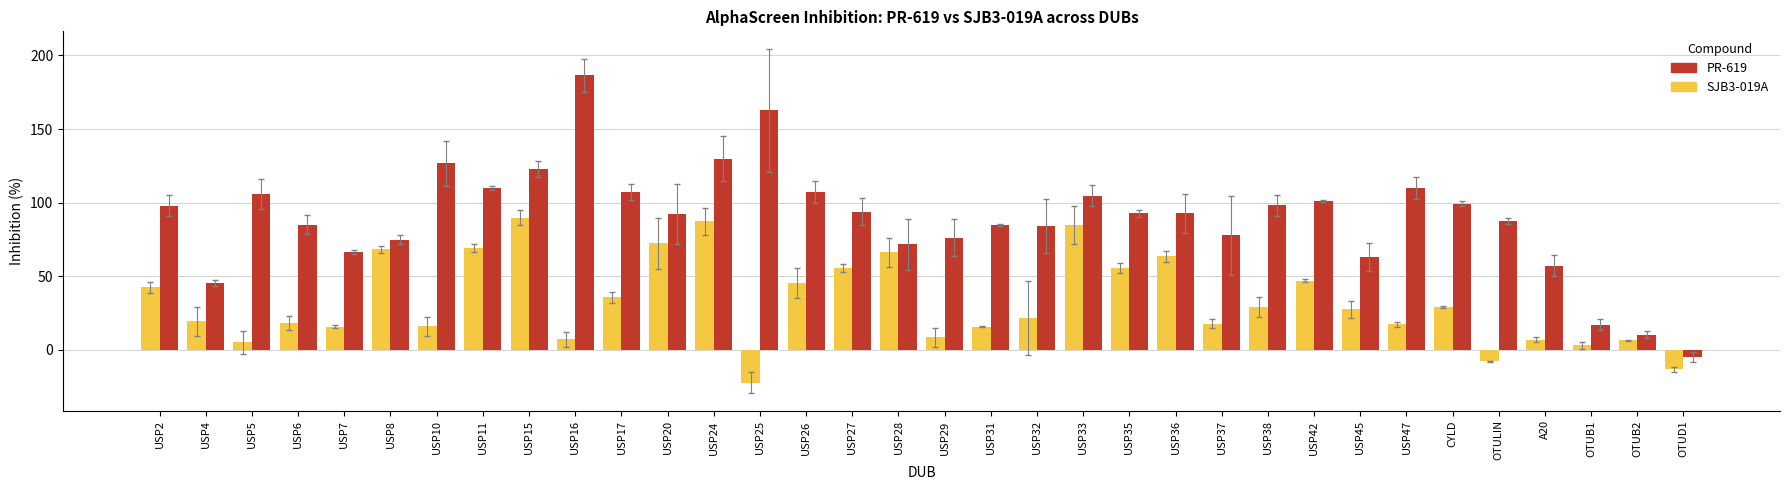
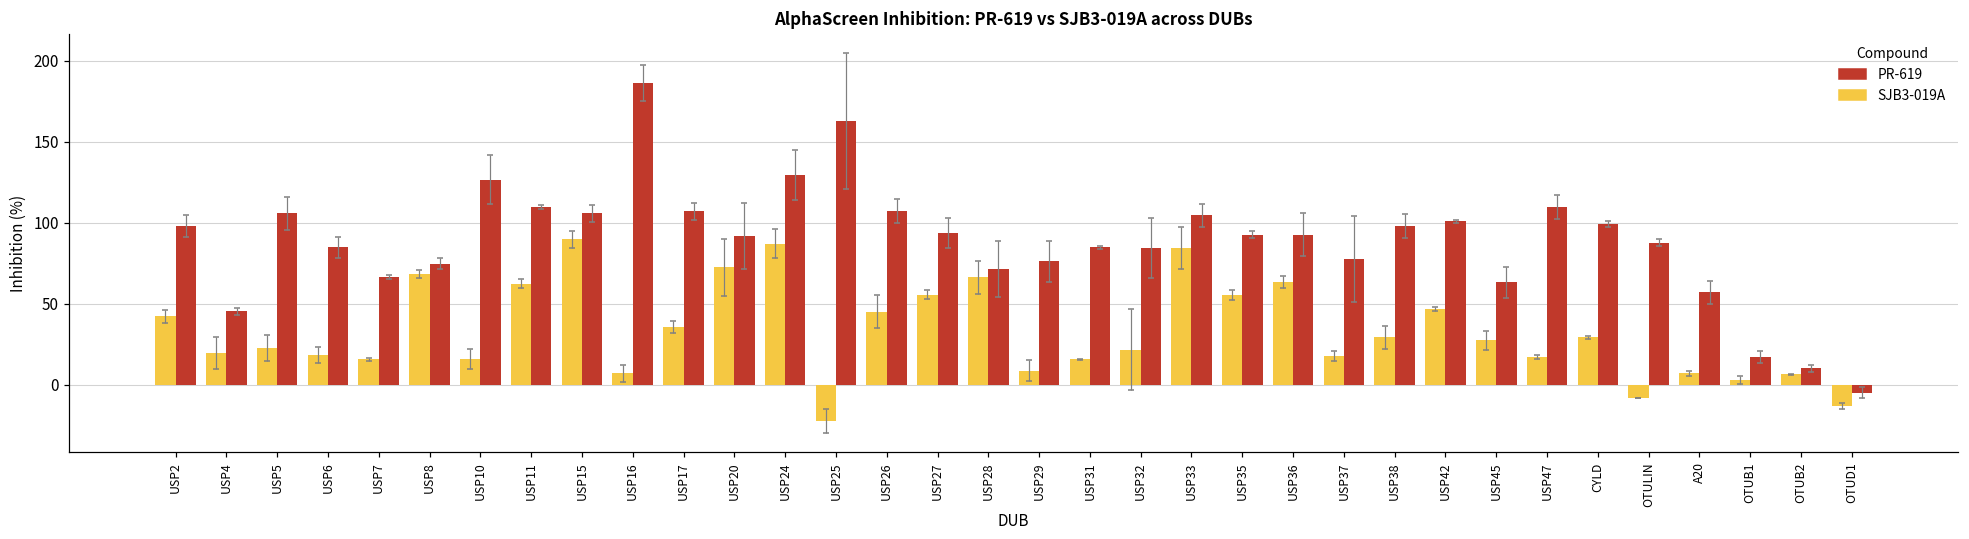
SJB3-019A, USP5: 5 -> 23
SJB3-019A, USP11: 69 -> 63
PR-619, USP15: 123 -> 106
